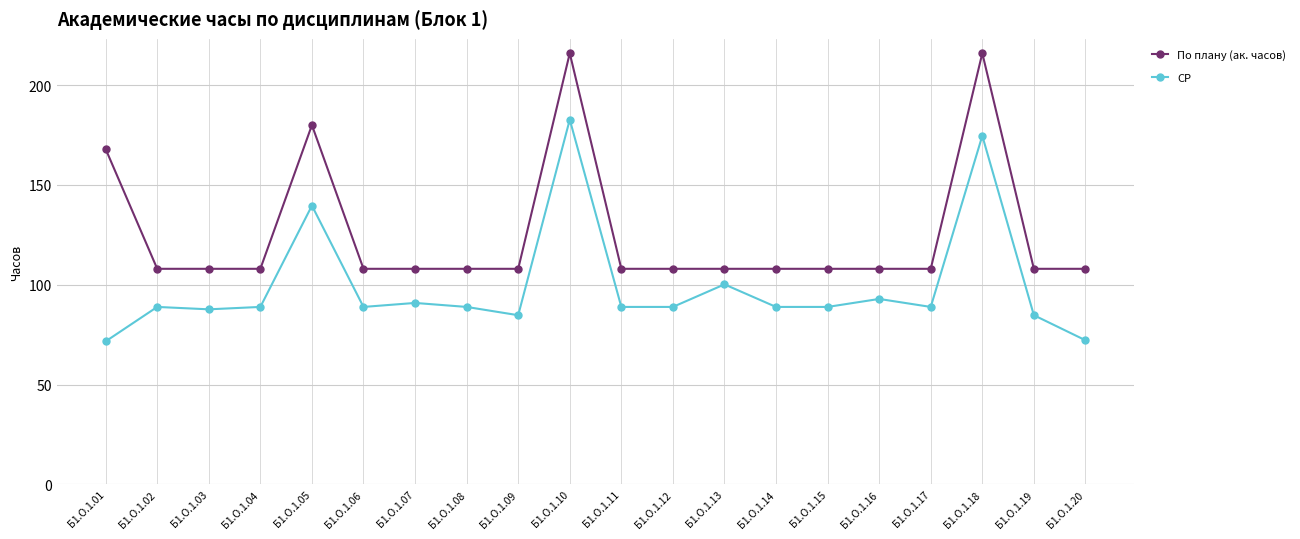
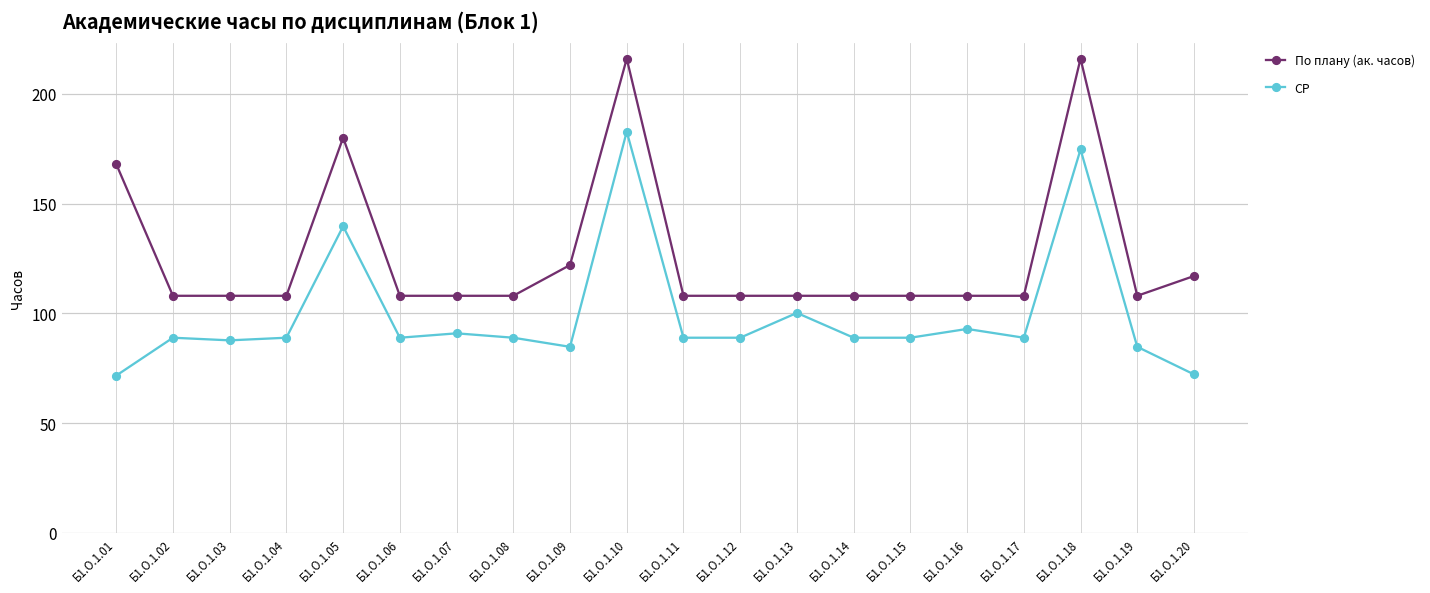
По плану (ак. часов), Б1.О.1.09: 108 -> 122
По плану (ак. часов), Б1.О.1.20: 108 -> 117
